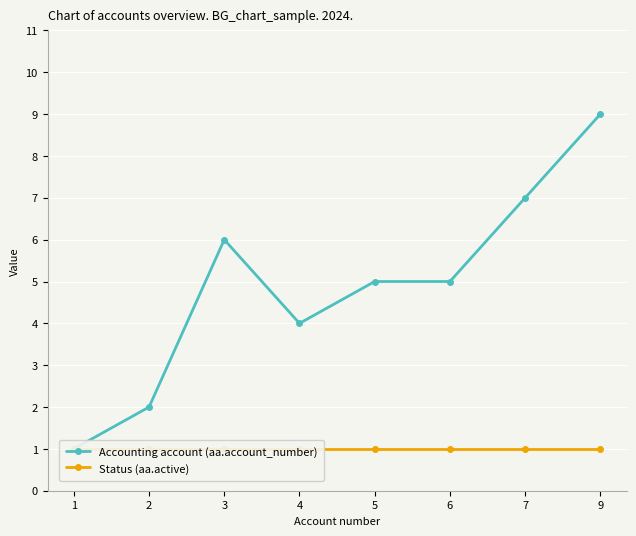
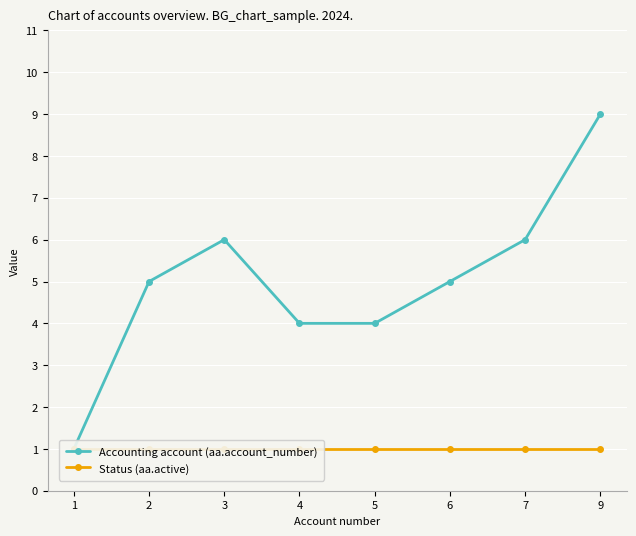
Accounting account (aa.account_number), 2: 2 -> 5
Accounting account (aa.account_number), 5: 5 -> 4
Accounting account (aa.account_number), 7: 7 -> 6
